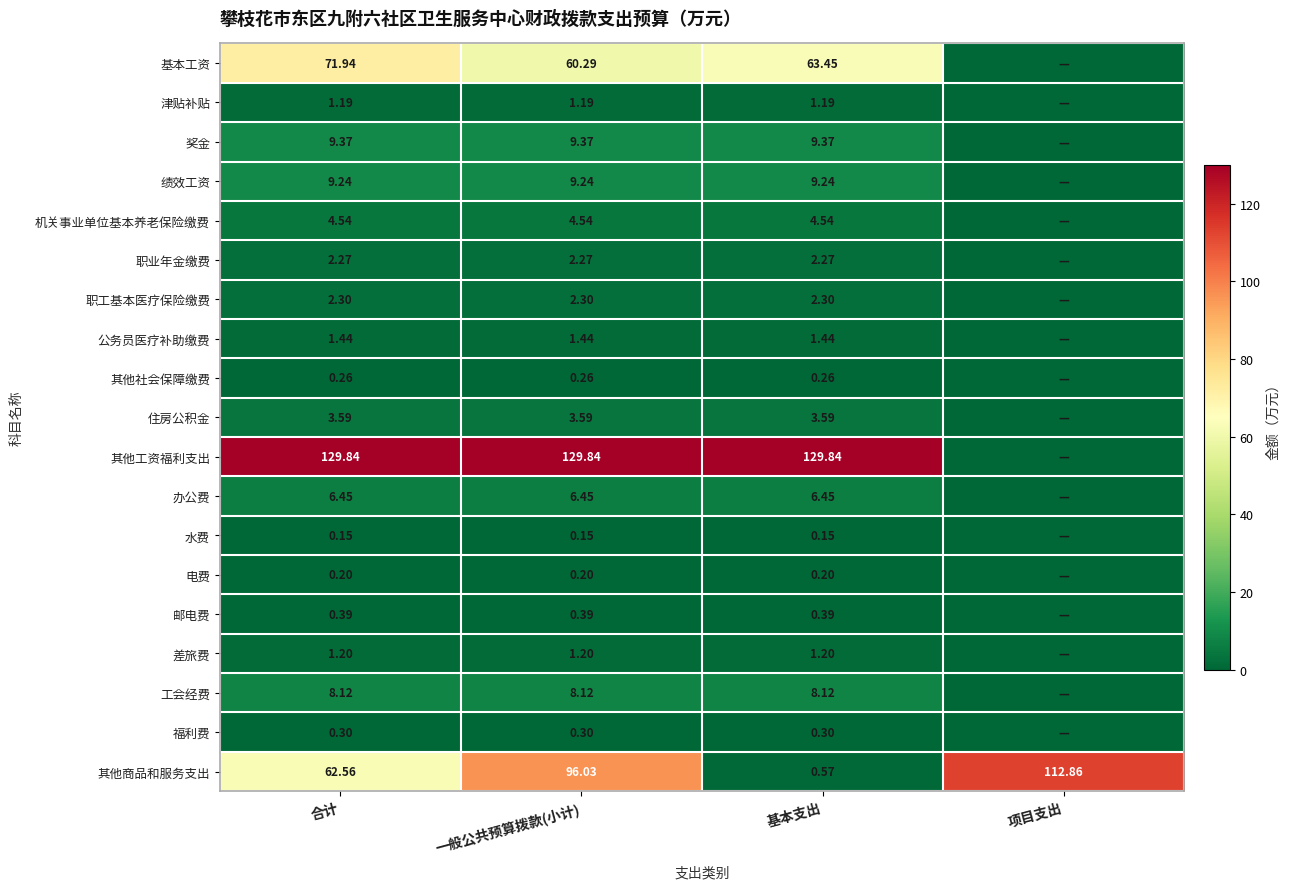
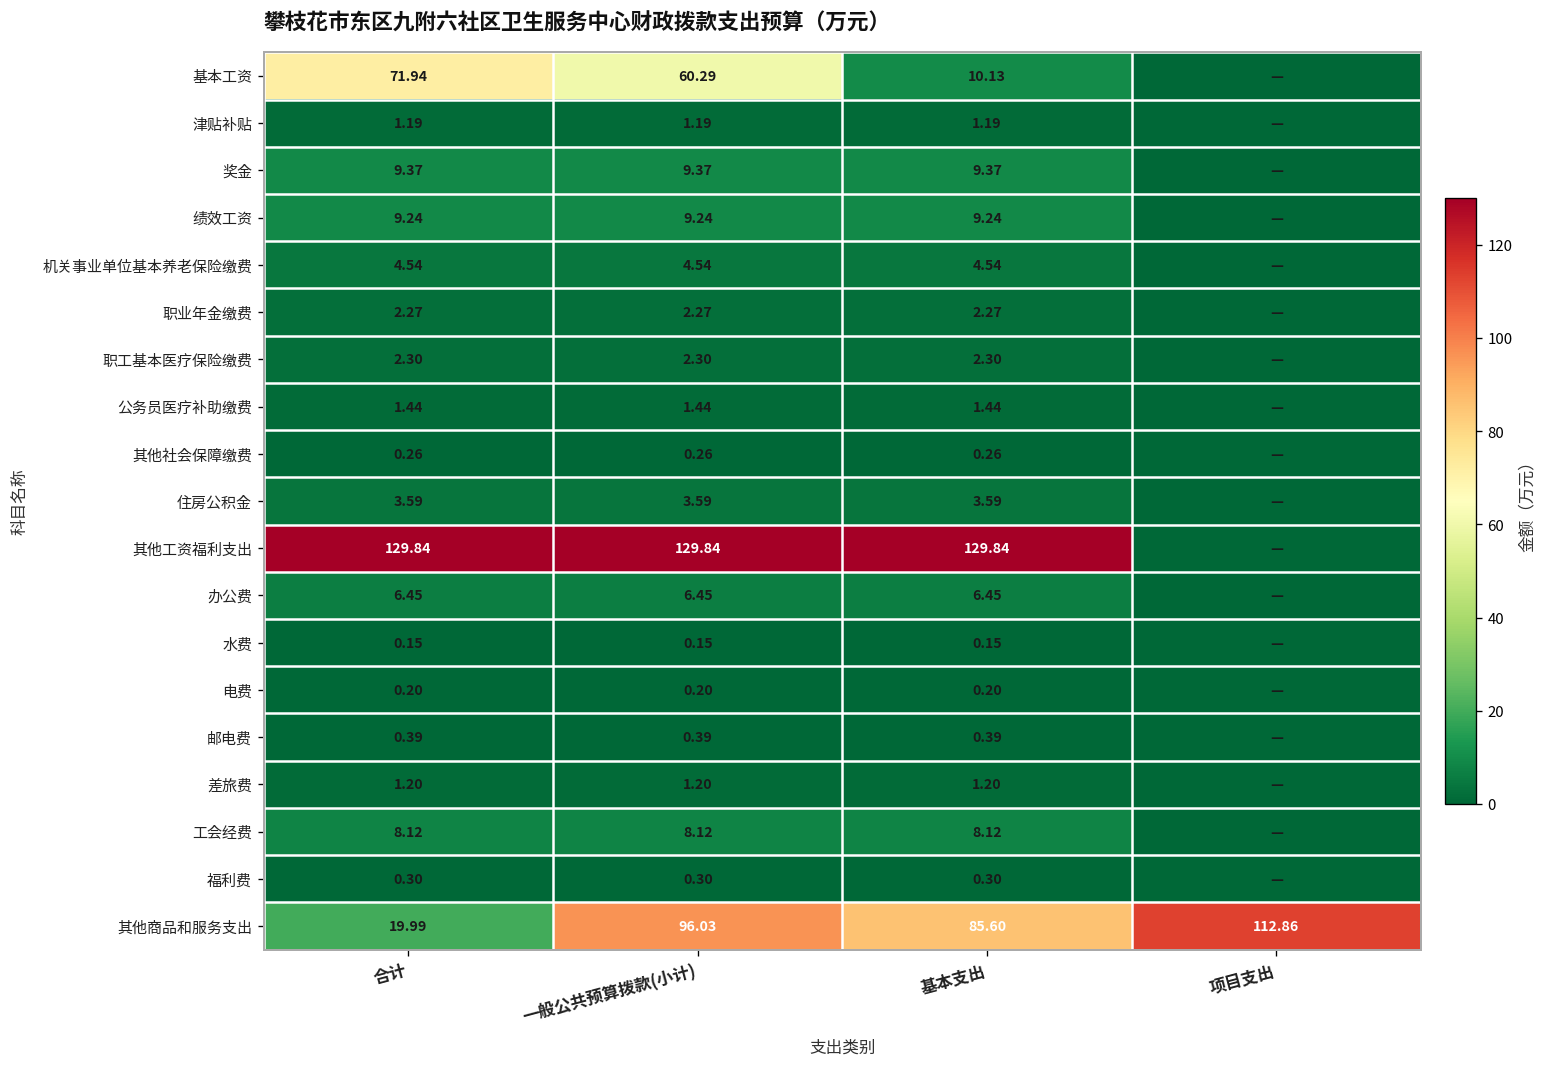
基本工资, 基本支出: 63.45 -> 10.13
其他商品和服务支出, 合计: 62.56 -> 19.99
其他商品和服务支出, 基本支出: 0.57 -> 85.60
